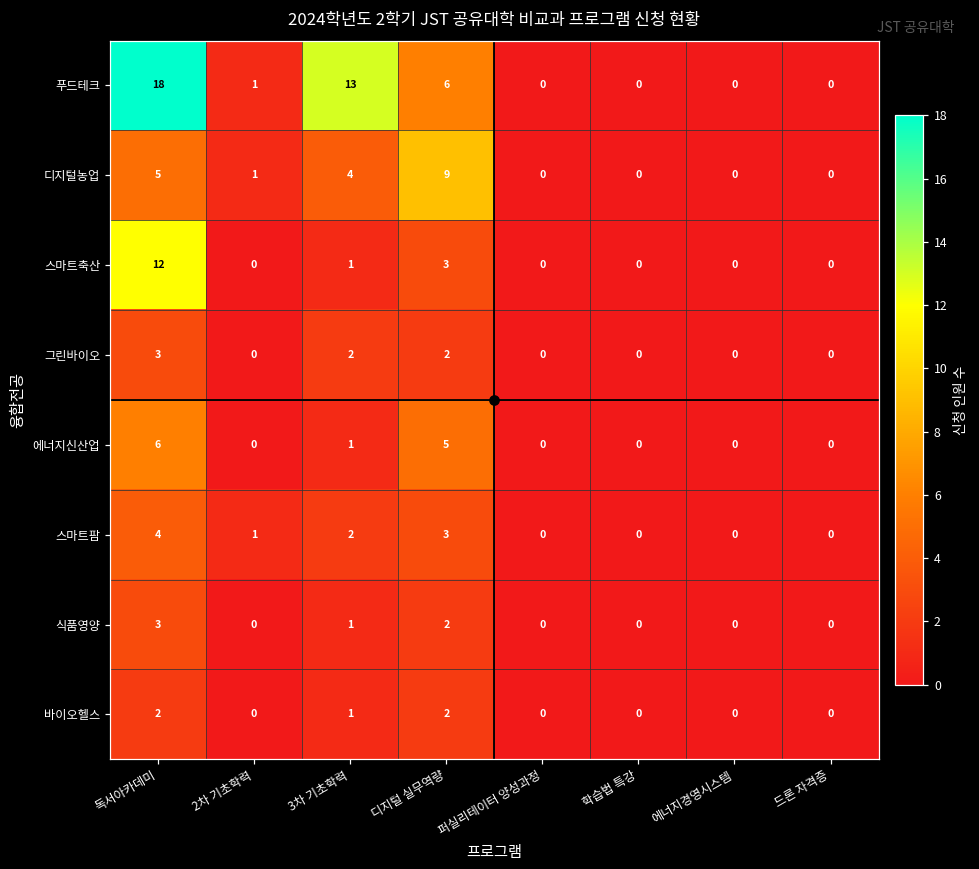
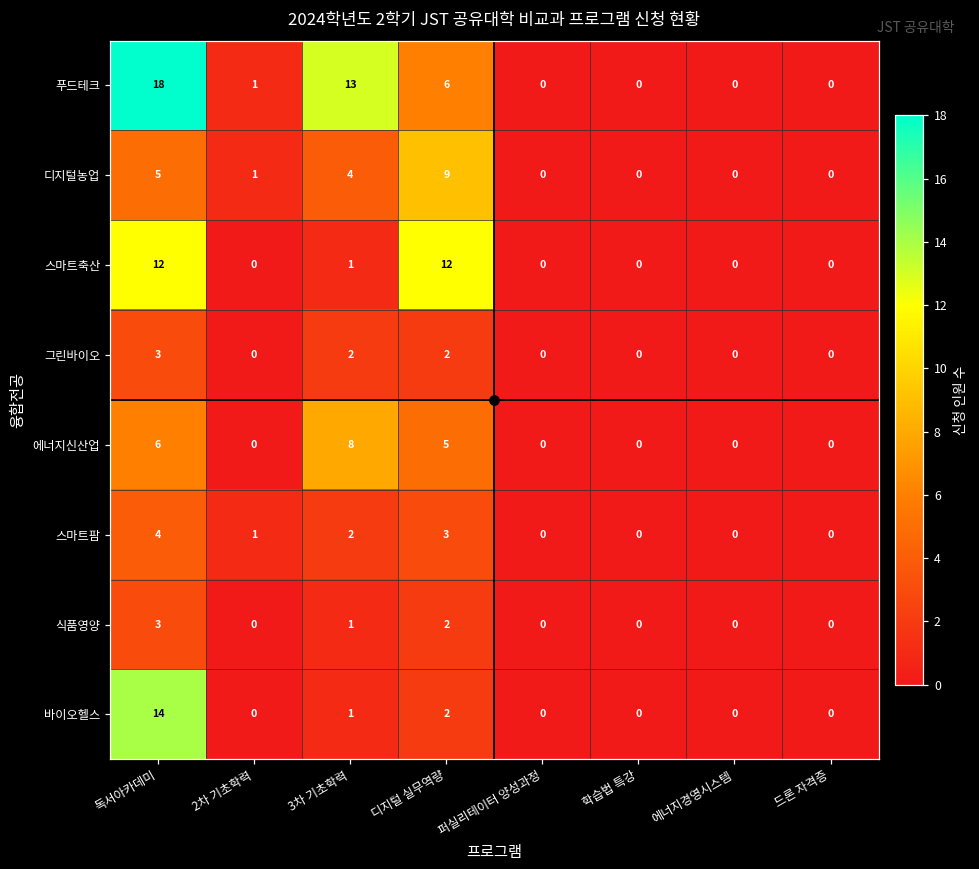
스마트축산, 디지털 실무역량: 3 -> 12
에너지신산업, 3차 기초학력: 1 -> 8
바이오헬스, 독서아카데미: 2 -> 14
